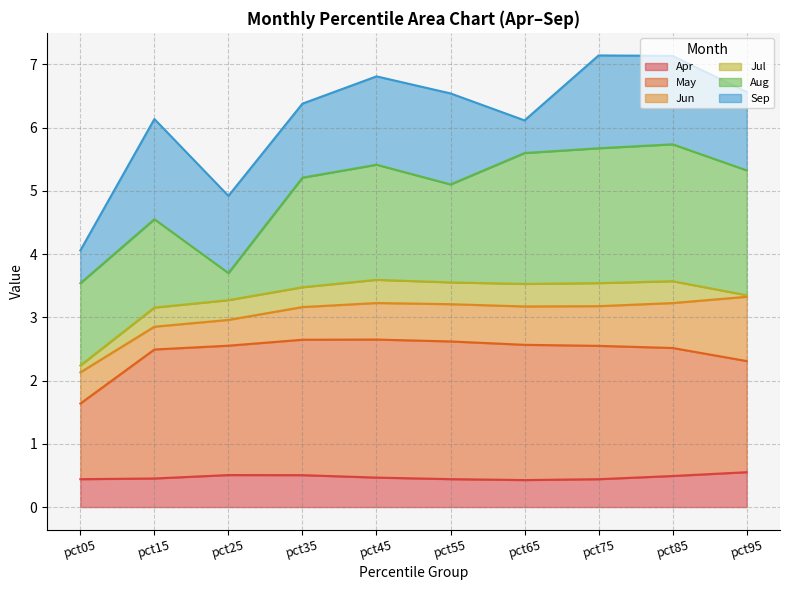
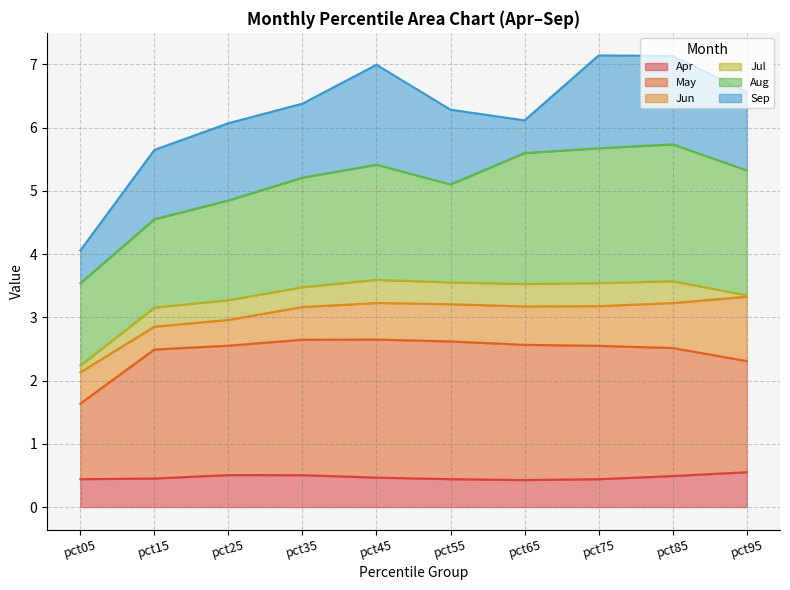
Sep, pct15: 1.6 -> 1.1
Aug, pct25: 0.4 -> 1.6
Sep, pct45: 1.4 -> 1.6
Sep, pct55: 1.4 -> 1.2
